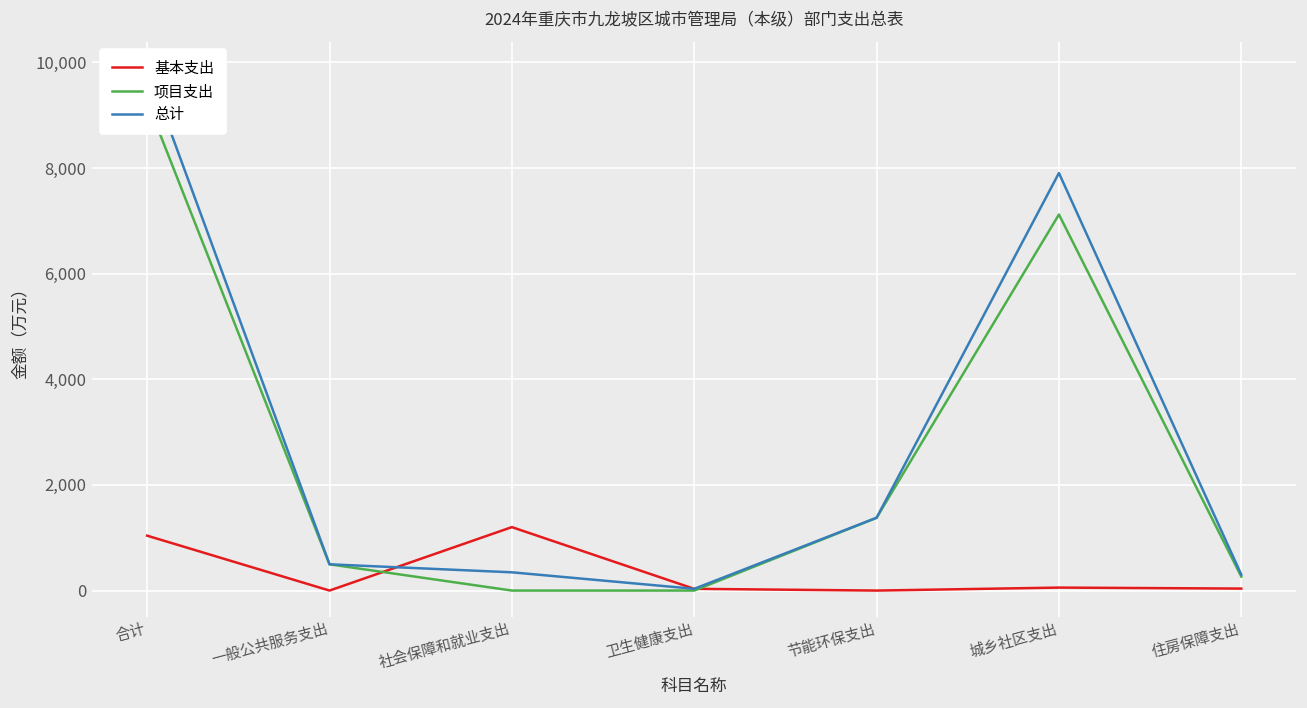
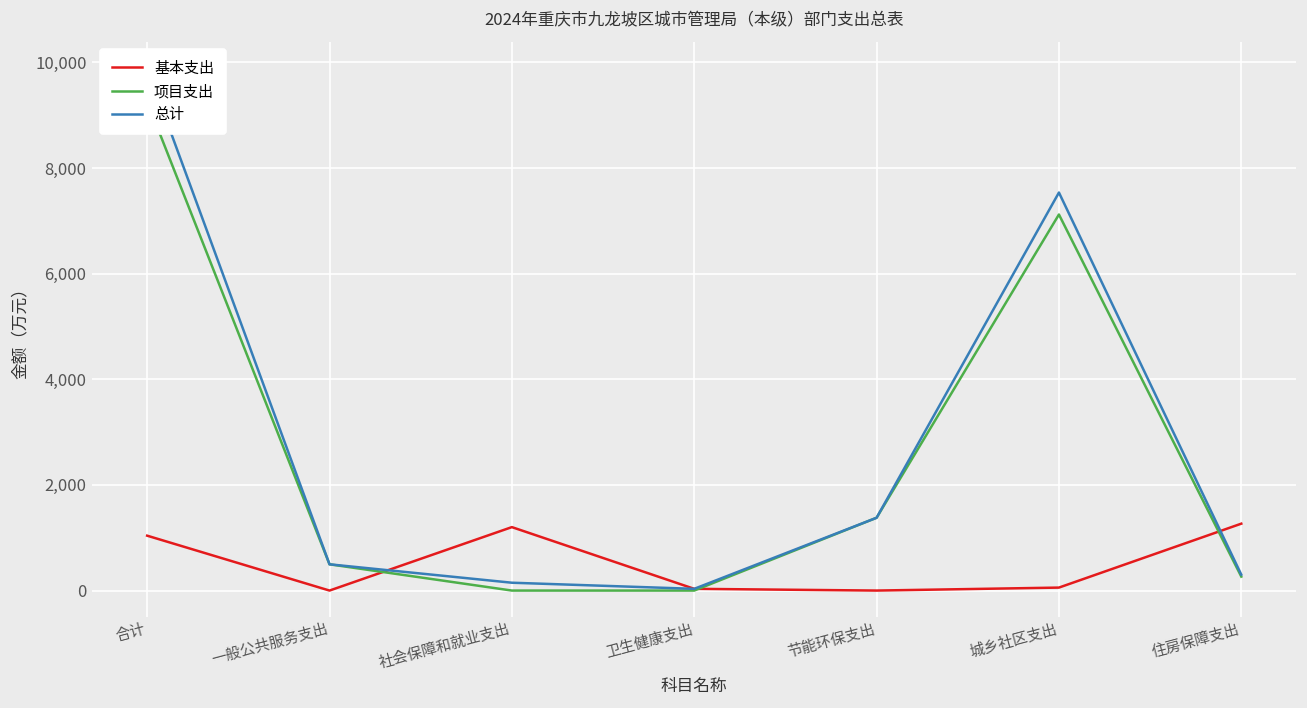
总计, 社会保障和就业支出: 300 -> 100
总计, 城乡社区支出: 7,900 -> 7,500
基本支出, 住房保障支出: 0 -> 1,300
